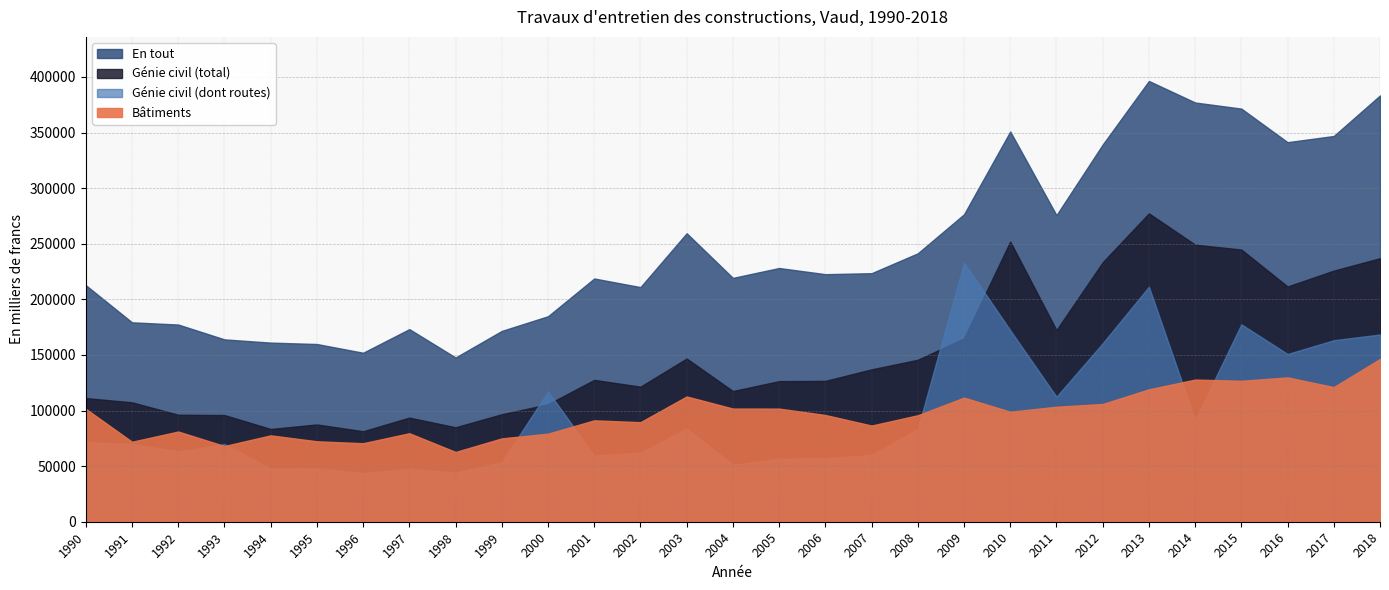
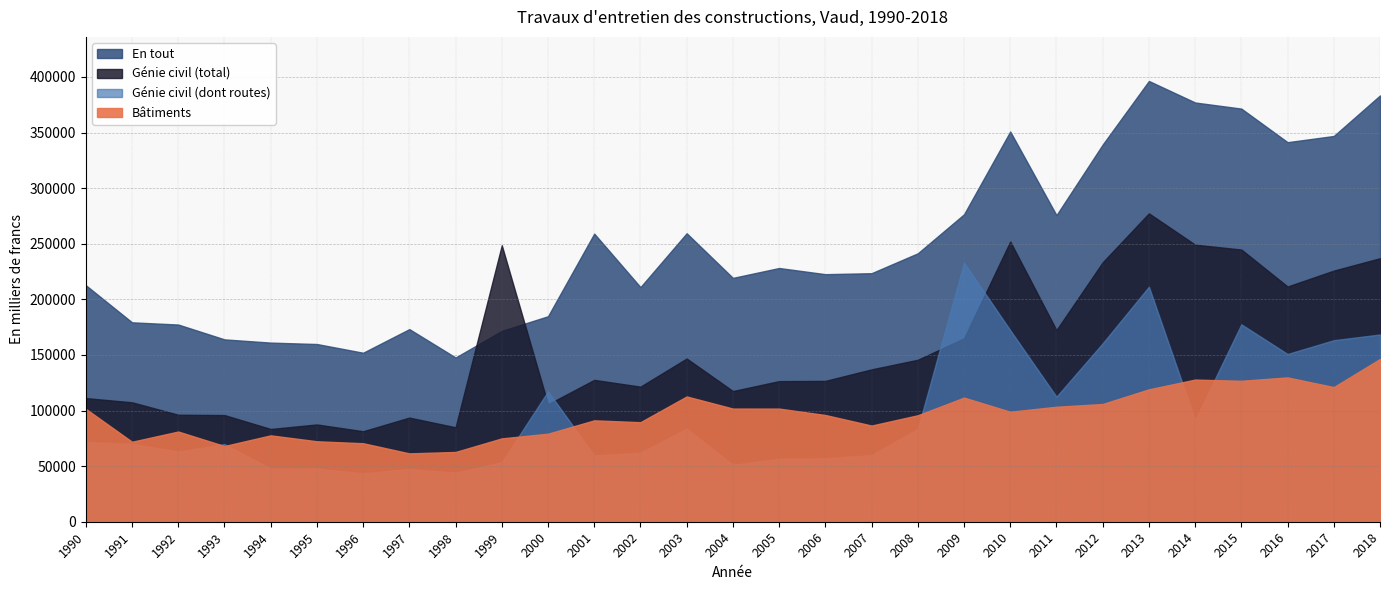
Bâtiments, 1997: 80000 -> 61000
Génie civil (total), 1999: 97000 -> 249000
En tout, 2001: 219000 -> 259000
